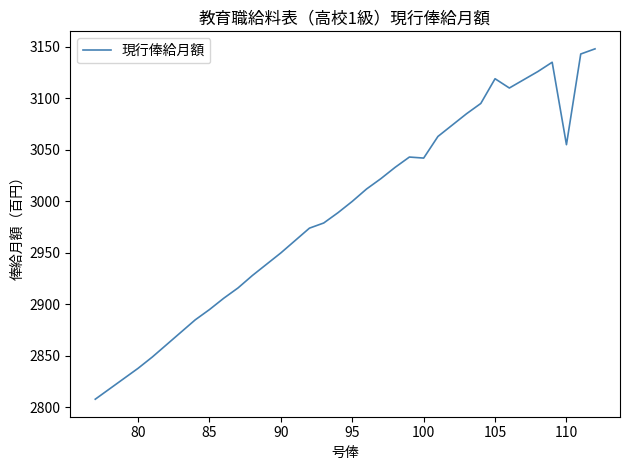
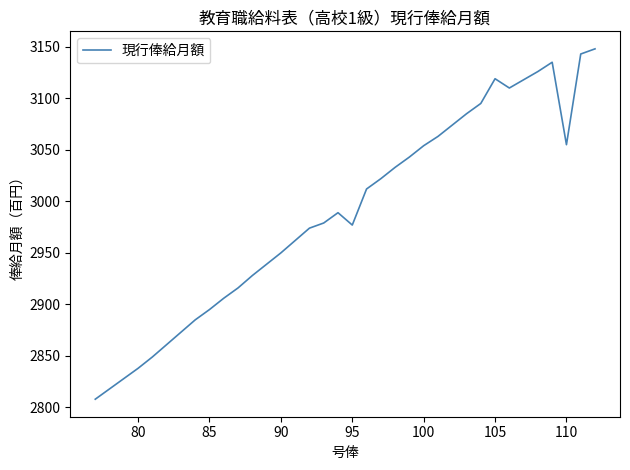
95: 3000 -> 2977
100: 3042 -> 3054
